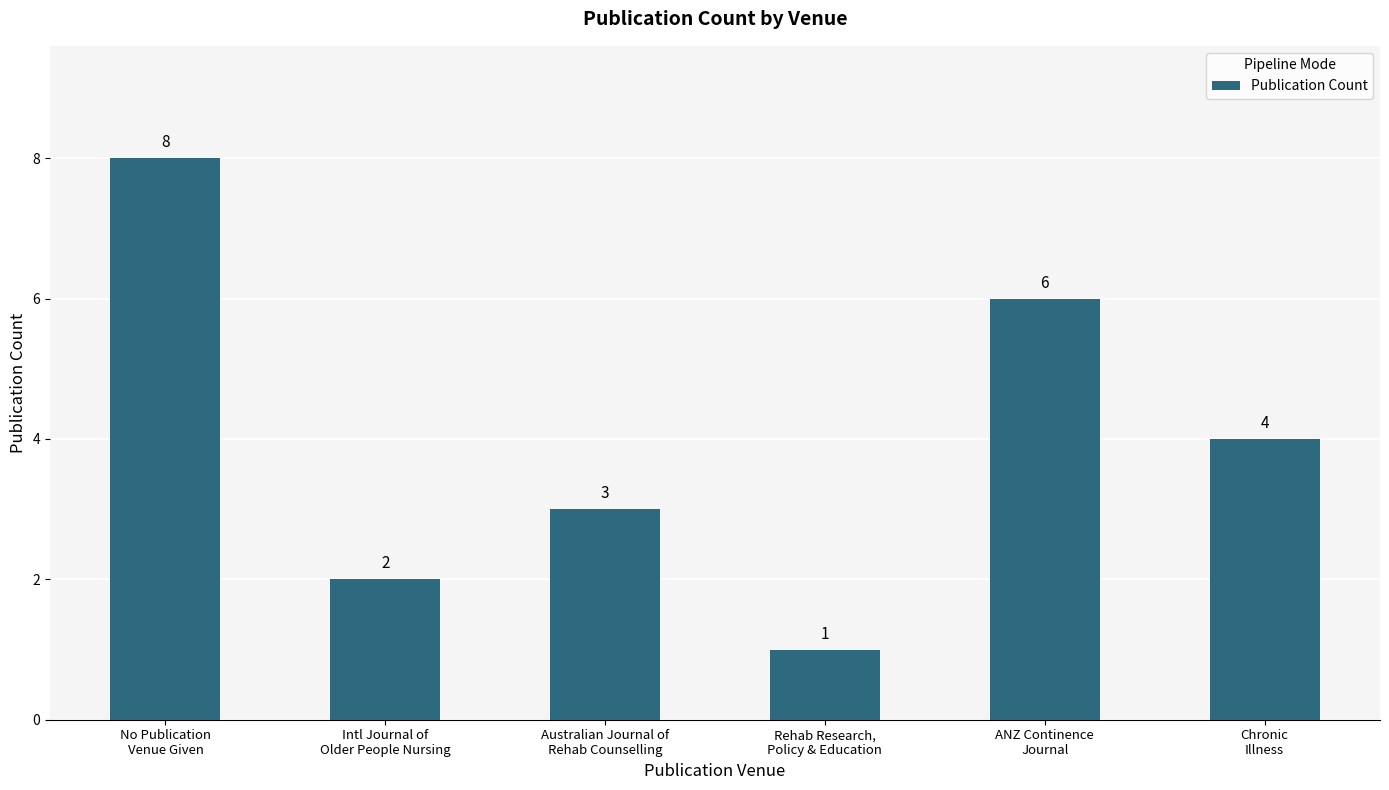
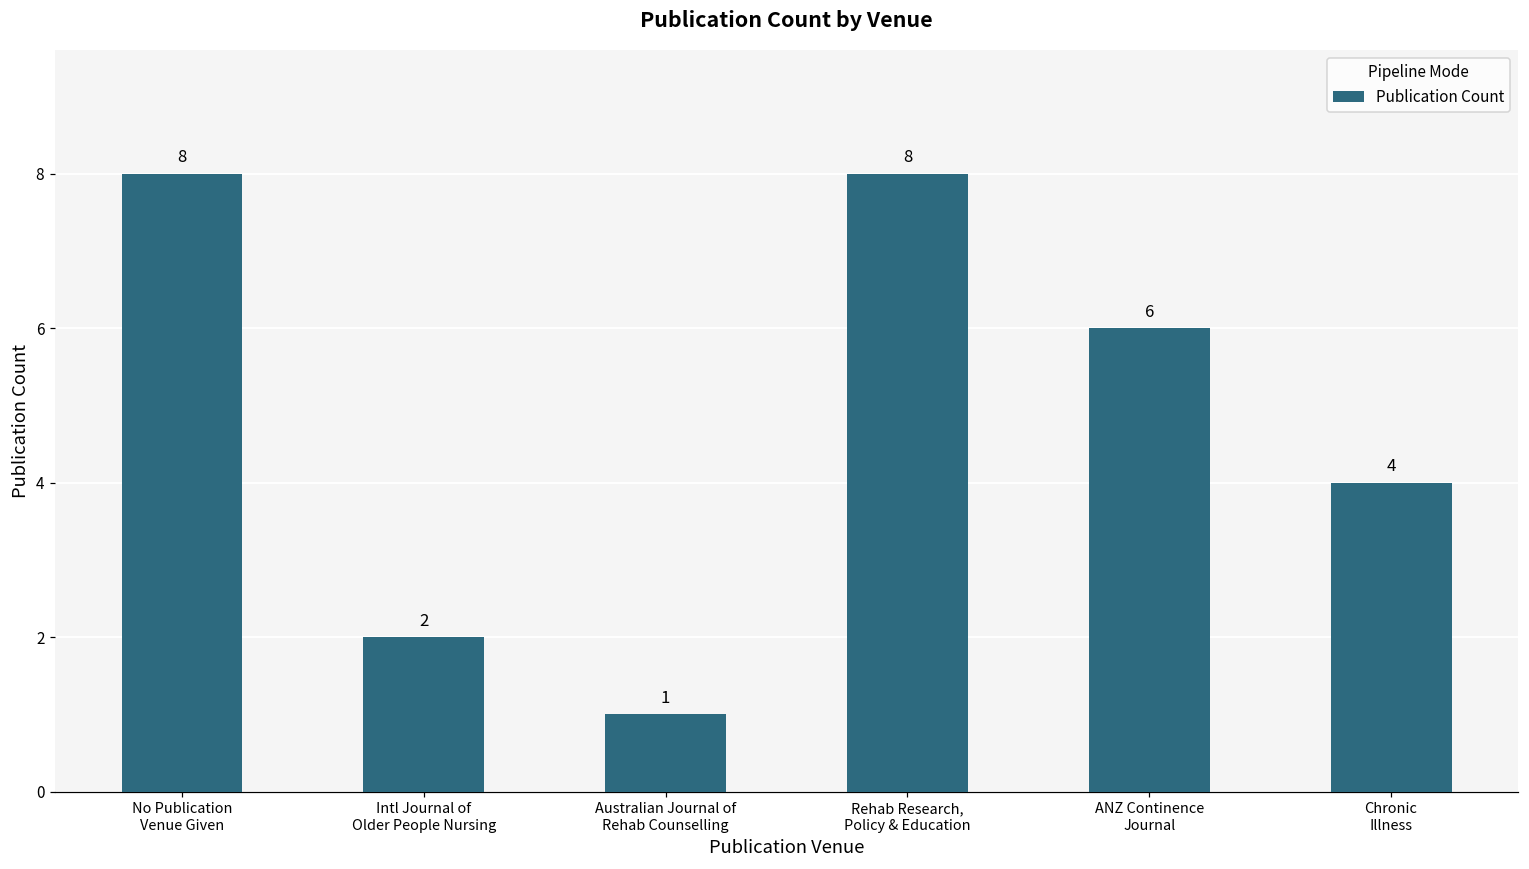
Australian Journal of Rehab Counselling: 3 -> 1
Rehab Research, Policy & Education: 1 -> 8
